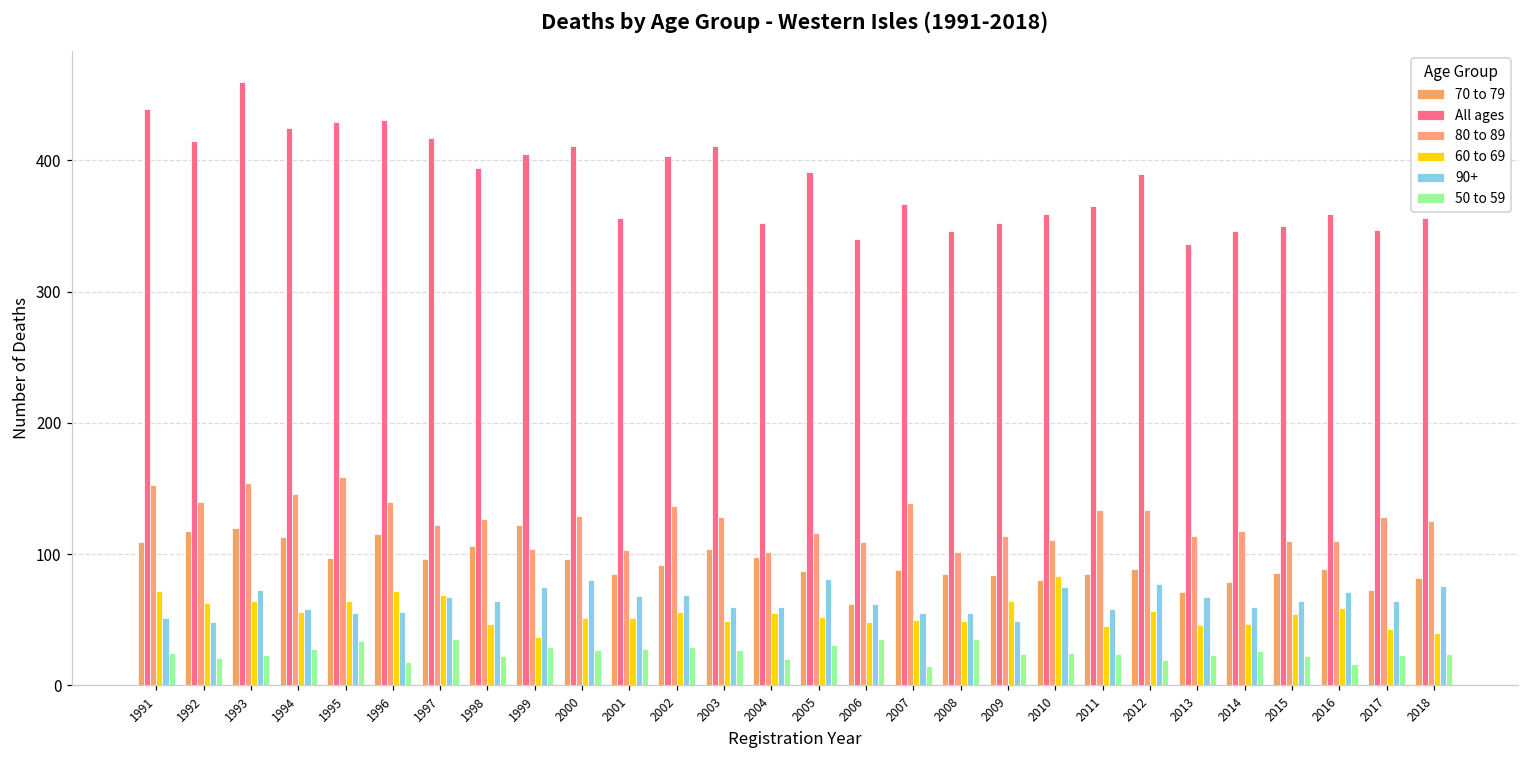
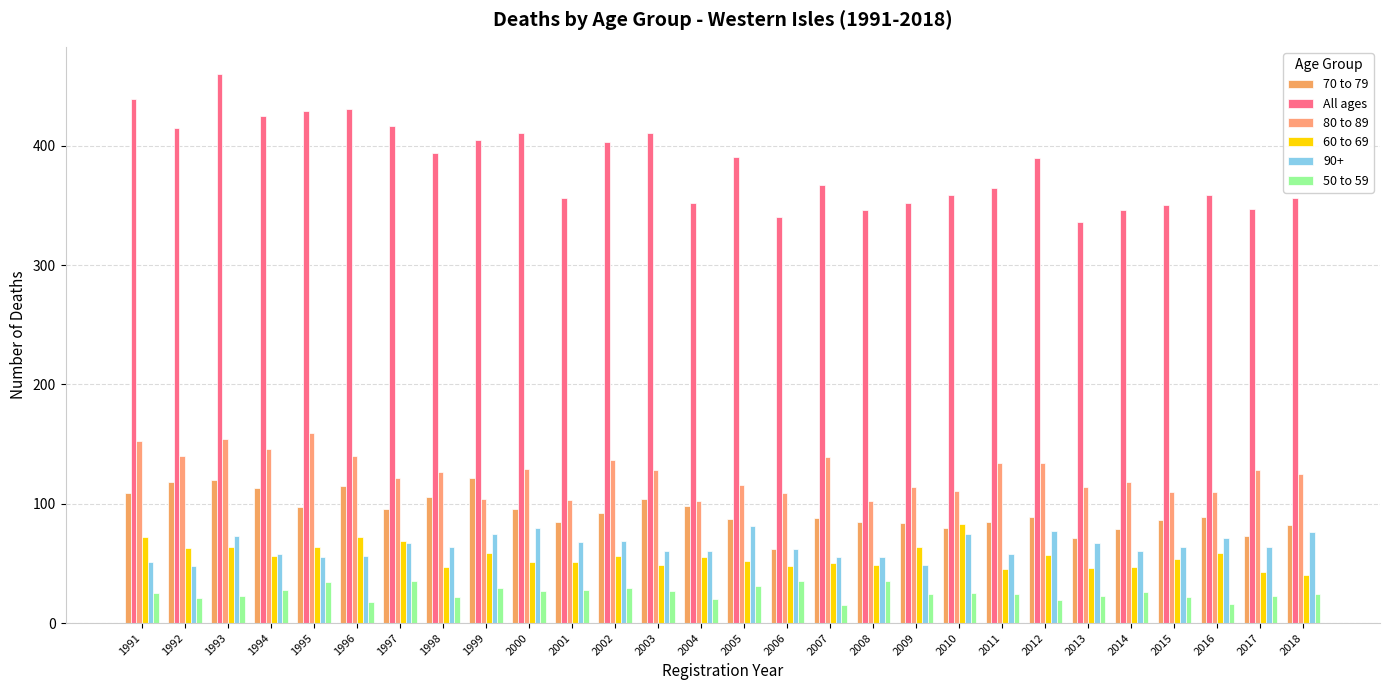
60 to 69, 1999: 37 -> 59
